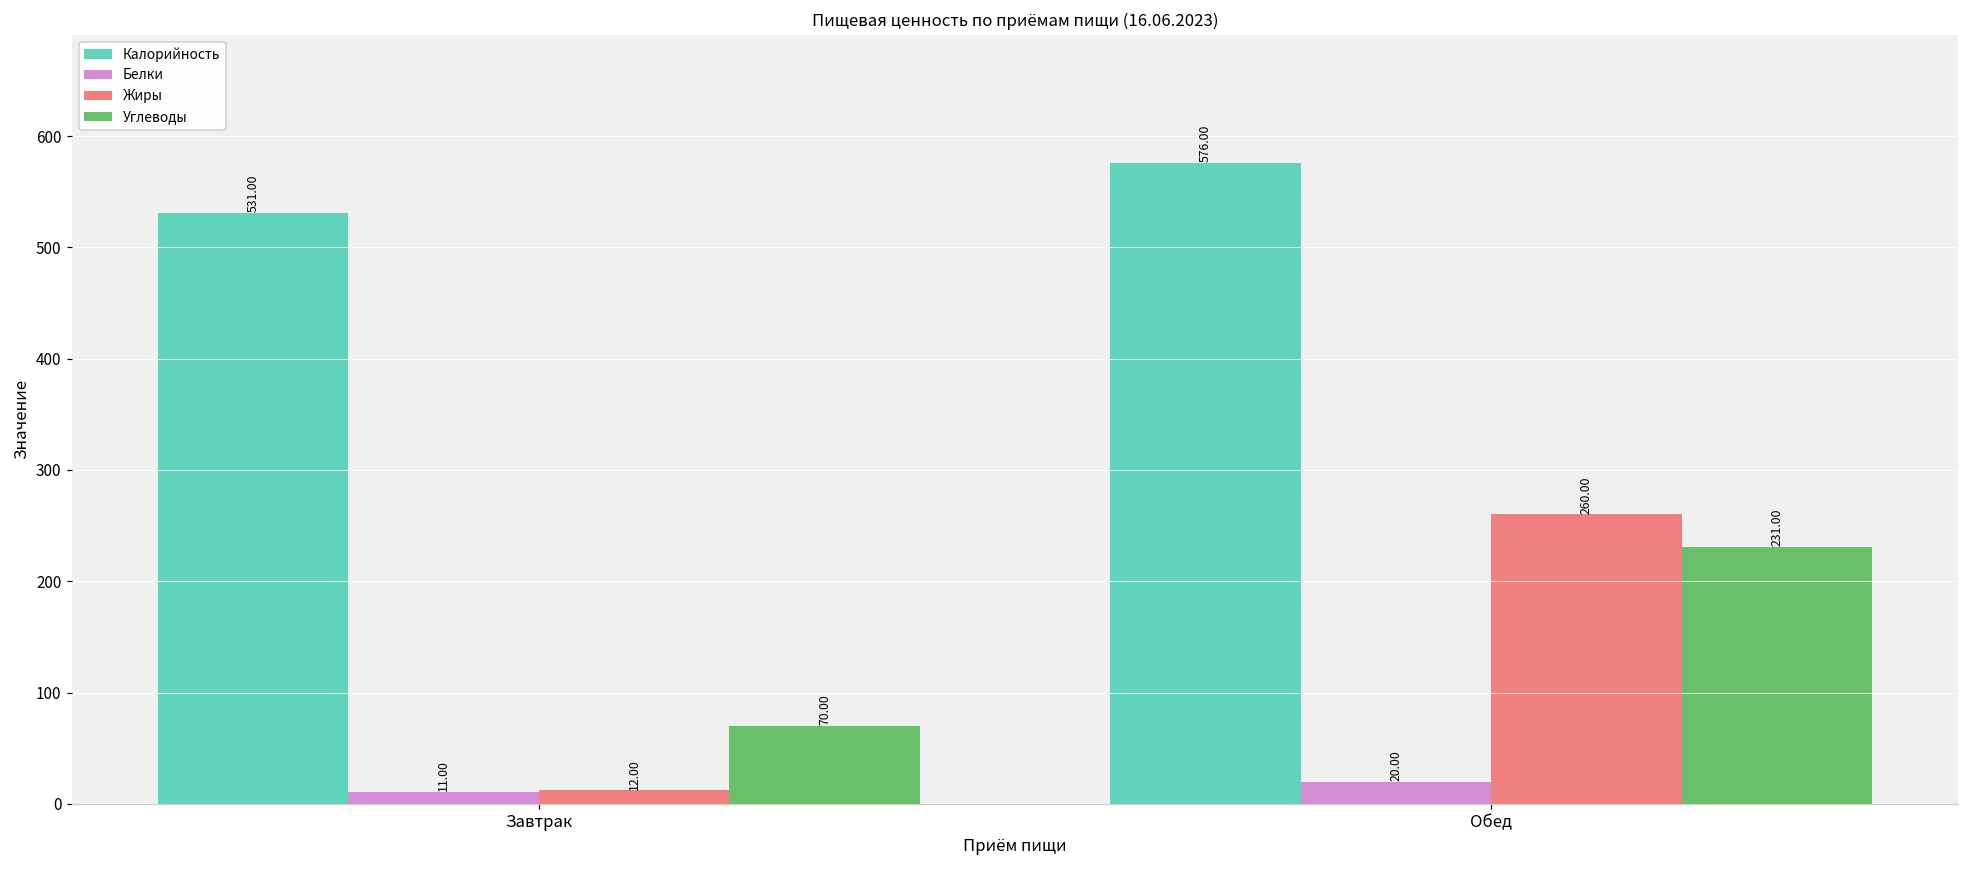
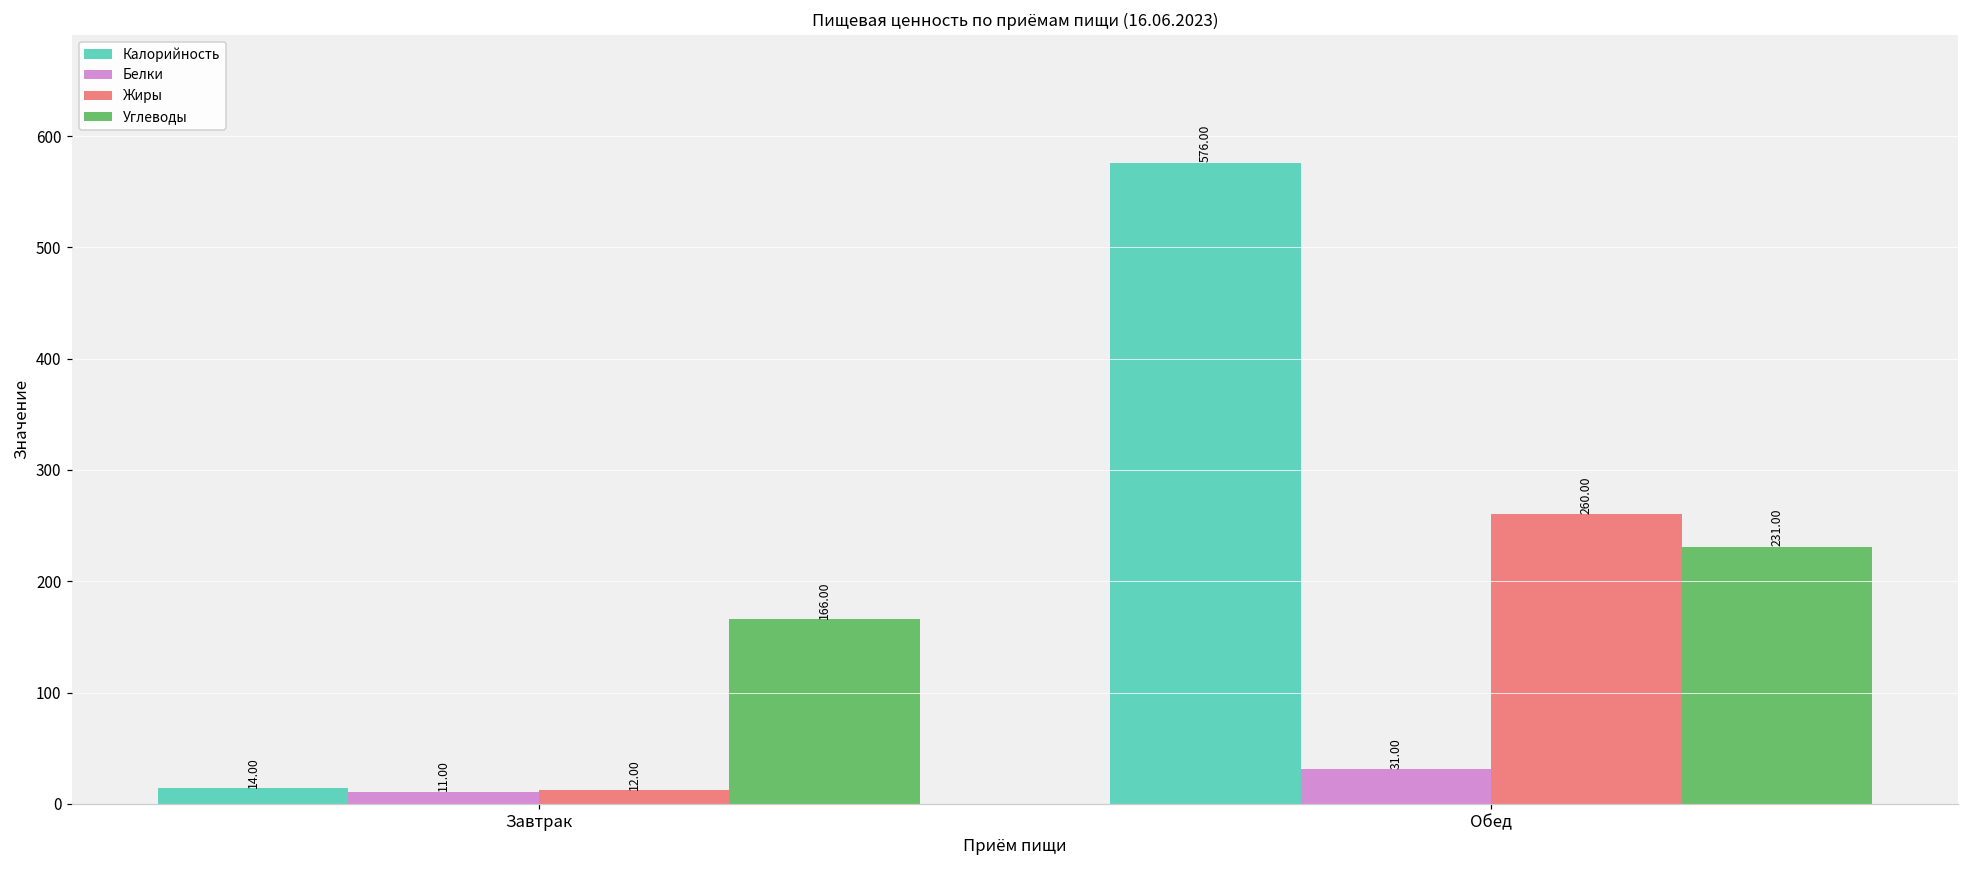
Калорийность, Завтрак: 531.00 -> 14.00
Углеводы, Завтрак: 70.00 -> 166.00
Белки, Обед: 20.00 -> 31.00
